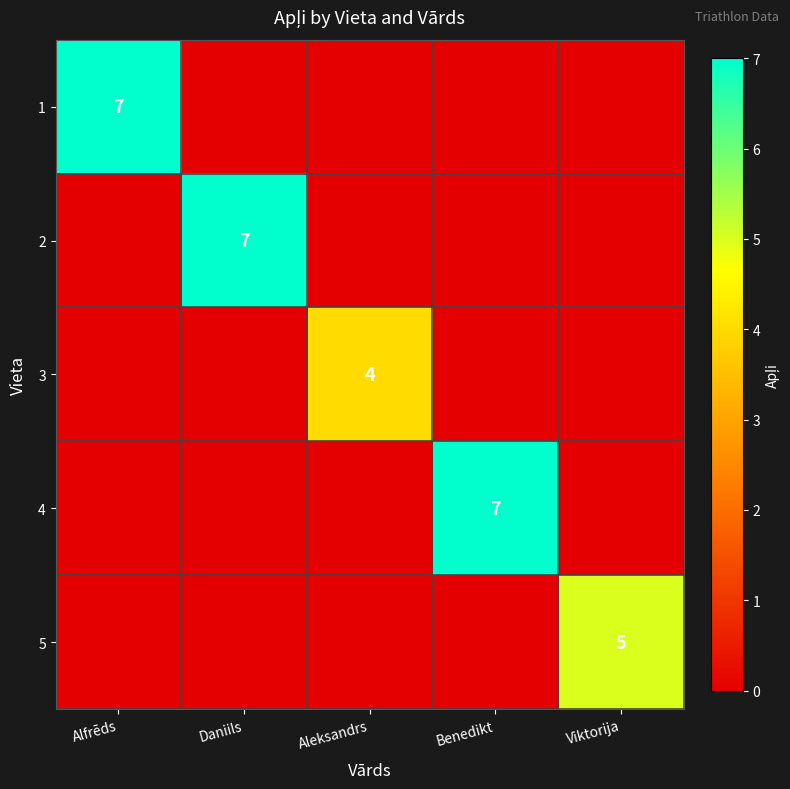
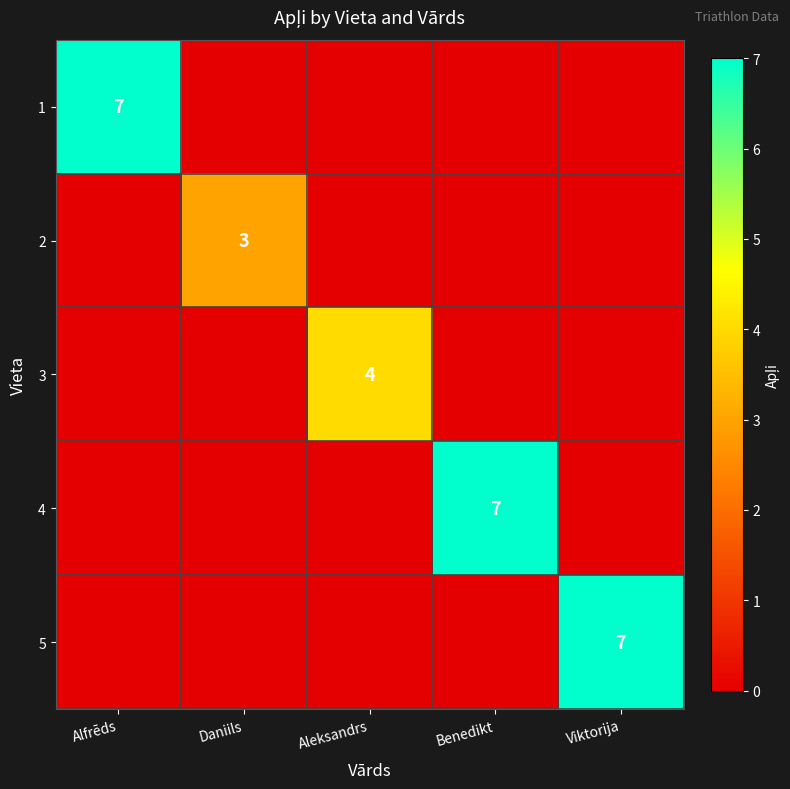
2, Daniils: 7 -> 3
5, Viktorija: 5 -> 7
